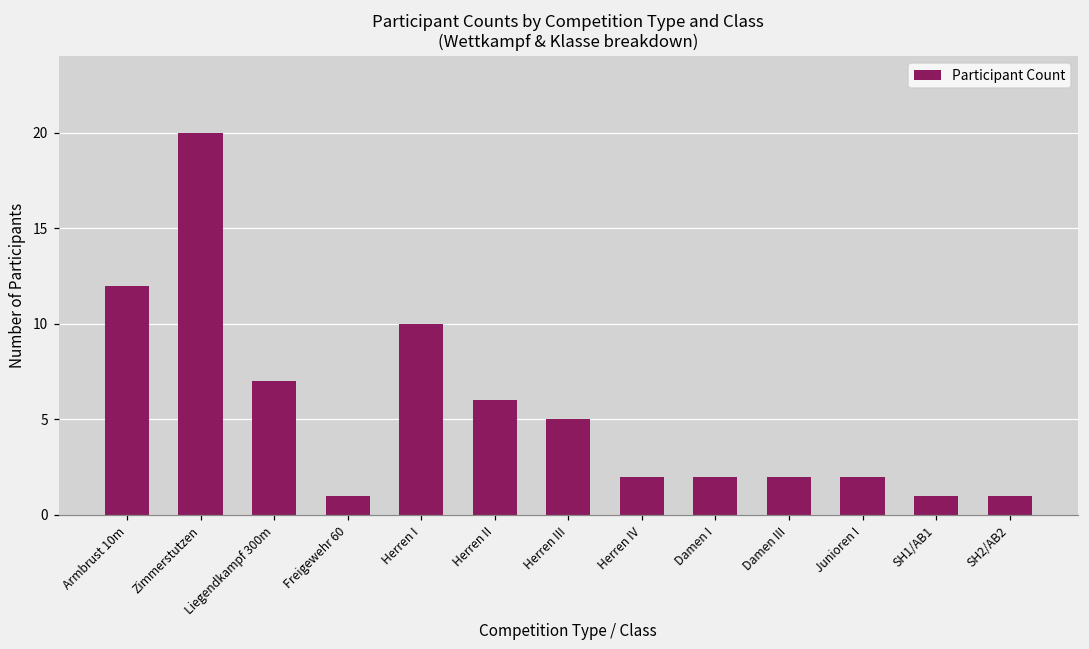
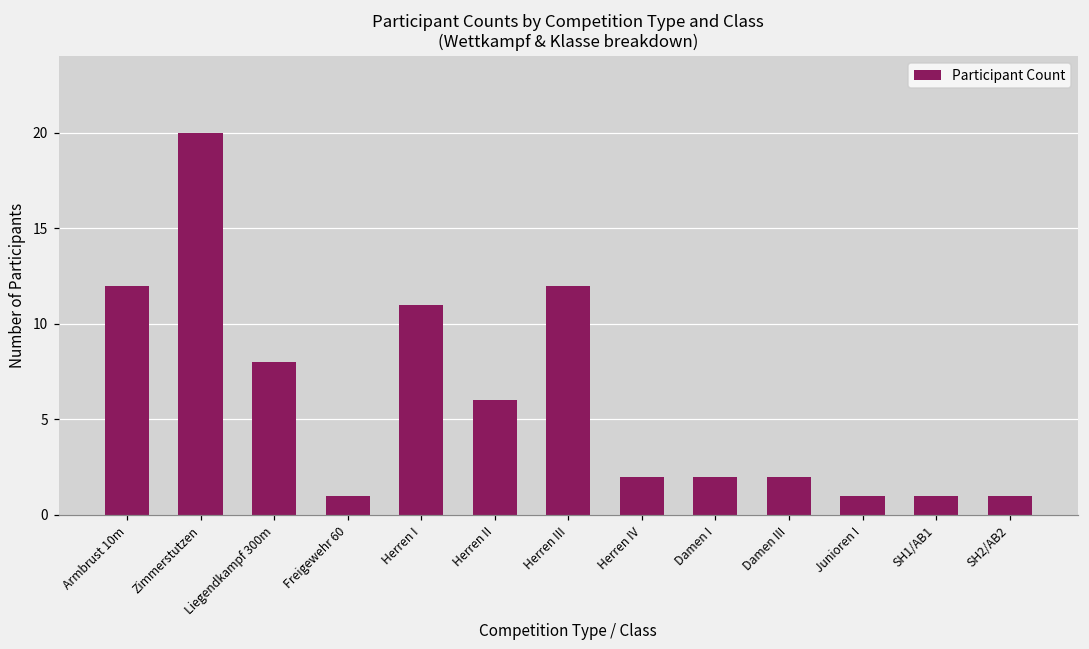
Liegendkampf 300m: 7 -> 8
Herren I: 10 -> 11
Herren III: 5 -> 12
Junioren I: 2 -> 1
